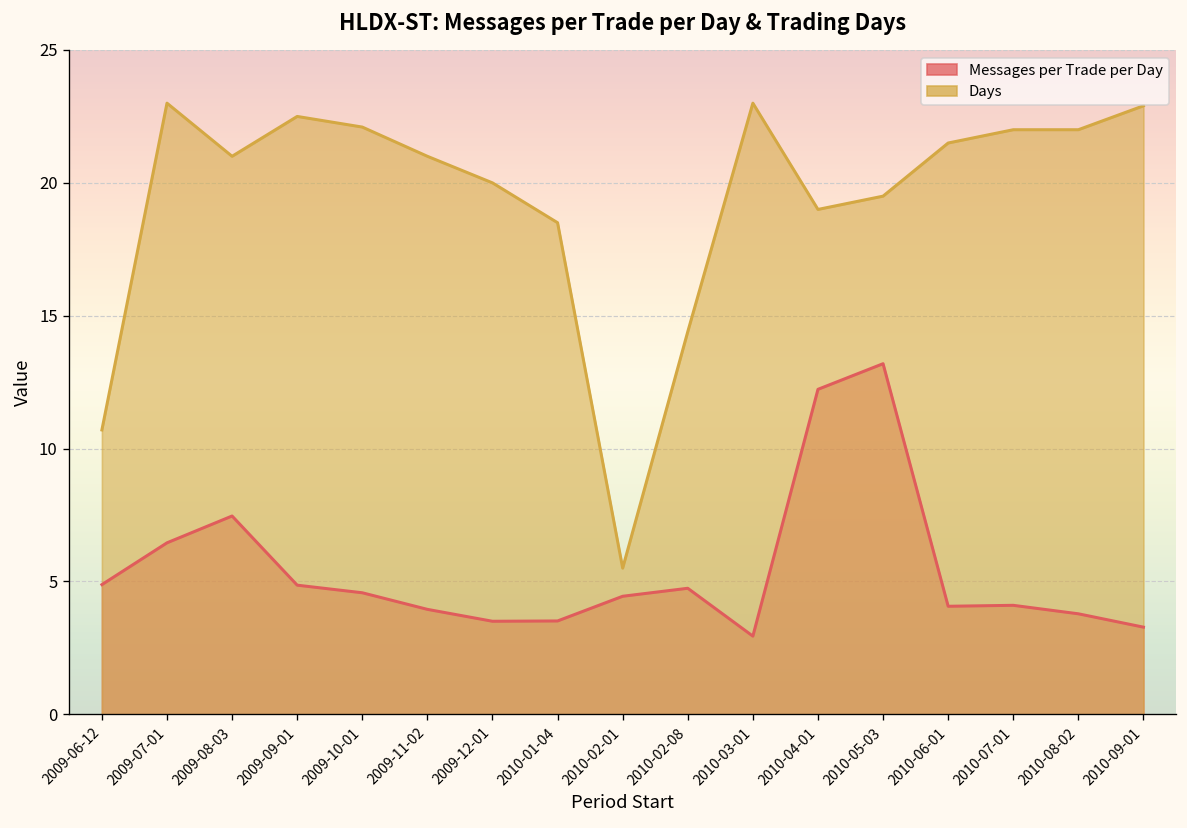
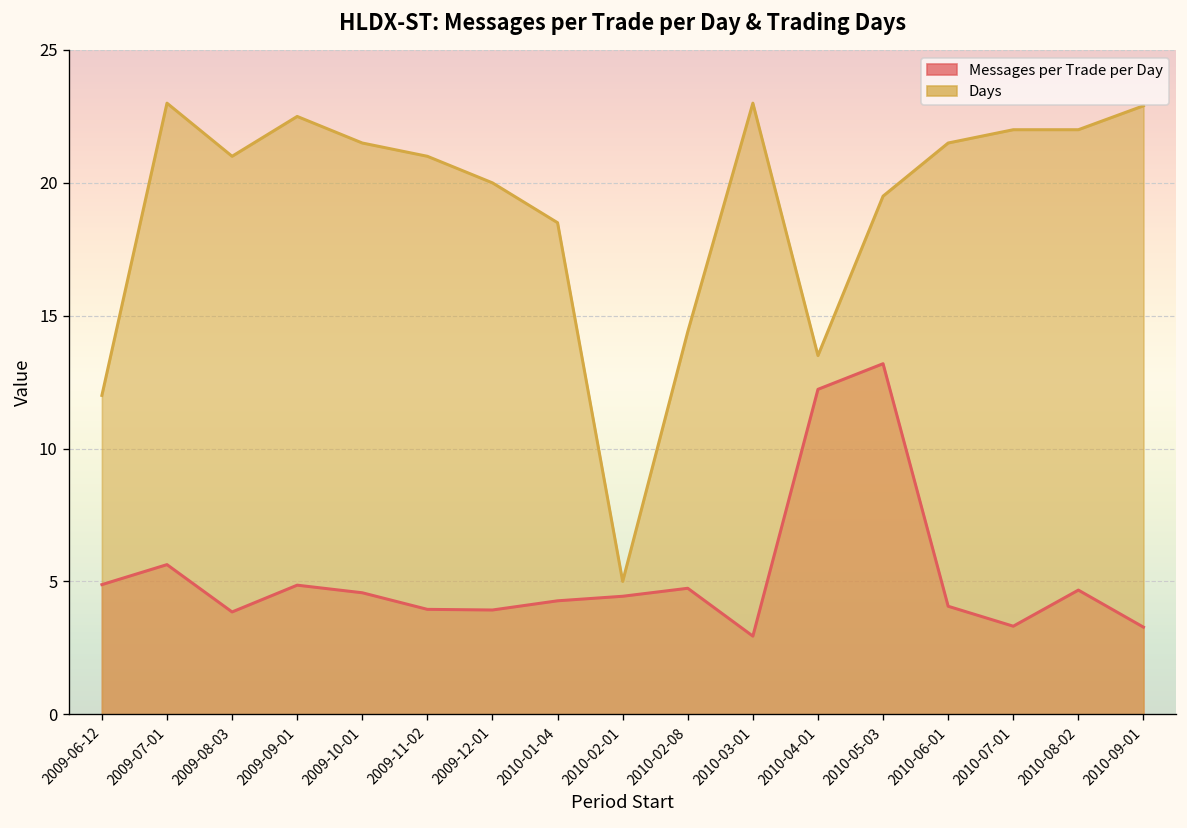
Days, 2009-06-12: 10.7 -> 12.0
Messages per Trade per Day, 2009-07-01: 6.5 -> 5.6
Messages per Trade per Day, 2009-08-03: 7.5 -> 3.9
Days, 2009-10-01: 22.1 -> 21.5
Messages per Trade per Day, 2009-12-01: 3.5 -> 3.9
Messages per Trade per Day, 2010-01-04: 3.5 -> 4.3
Days, 2010-02-01: 5.5 -> 5.0
Days, 2010-04-01: 19.0 -> 13.5
Messages per Trade per Day, 2010-07-01: 4.1 -> 3.3
Messages per Trade per Day, 2010-08-02: 3.8 -> 4.7
